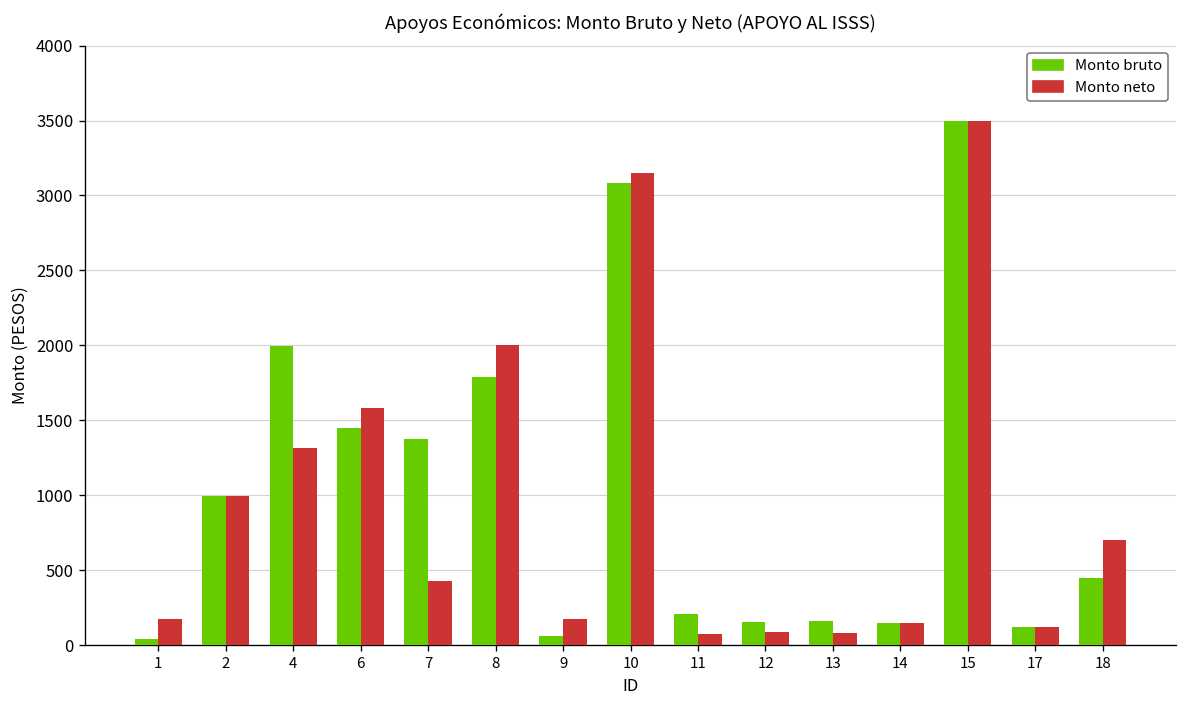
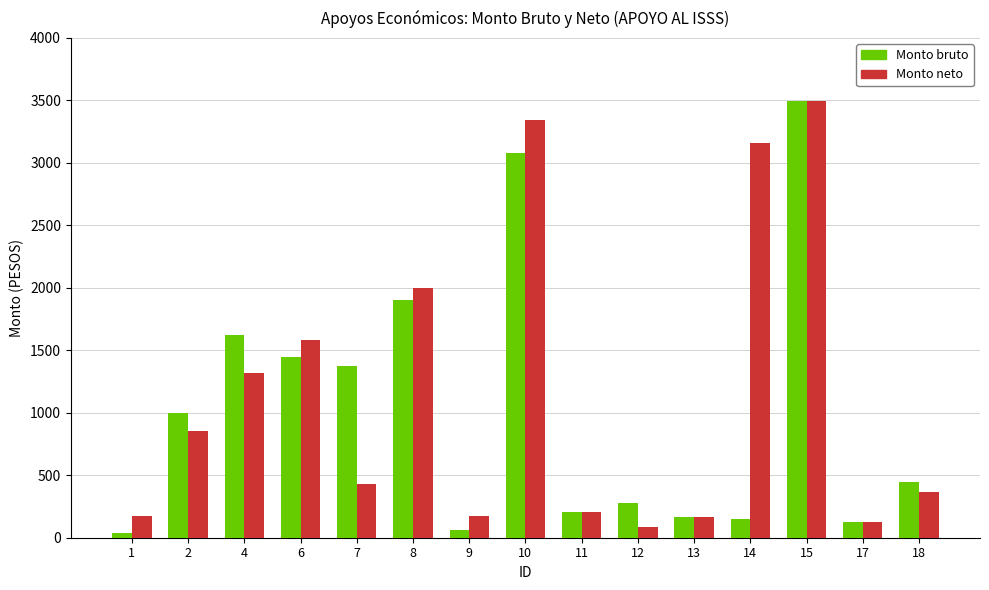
Monto neto, 2: 1000 -> 860
Monto bruto, 4: 2000 -> 1620
Monto bruto, 8: 1790 -> 1900
Monto neto, 10: 3150 -> 3350
Monto neto, 11: 70 -> 210
Monto bruto, 12: 160 -> 280
Monto neto, 13: 80 -> 160
Monto neto, 14: 150 -> 3160
Monto neto, 18: 700 -> 360
